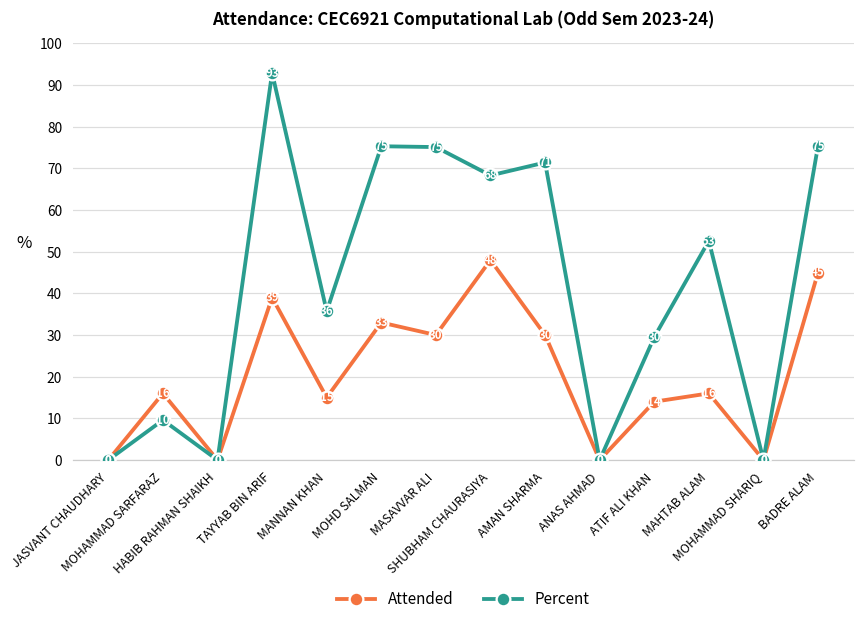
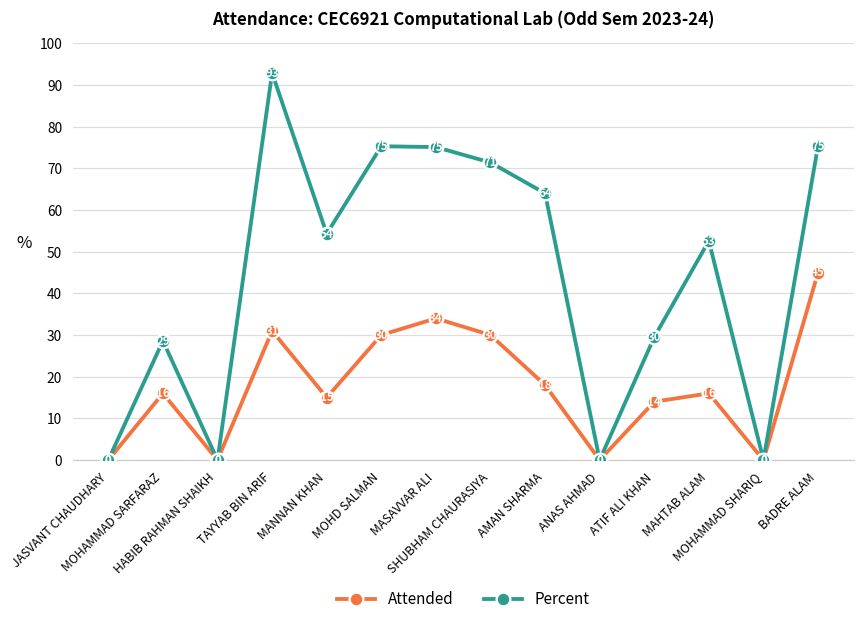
Percent, MOHAMMAD SARFARAZ: 10 -> 29
Attended, TAYYAB BIN ARIF: 39 -> 31
Percent, MANNAN KHAN: 36 -> 54
Attended, MOHD SALMAN: 33 -> 30
Attended, MASAVVAR ALI: 30 -> 34
Attended, SHUBHAM CHAURASIYA: 48 -> 30
Percent, SHUBHAM CHAURASIYA: 68 -> 71
Attended, AMAN SHARMA: 30 -> 18
Percent, AMAN SHARMA: 71 -> 64
